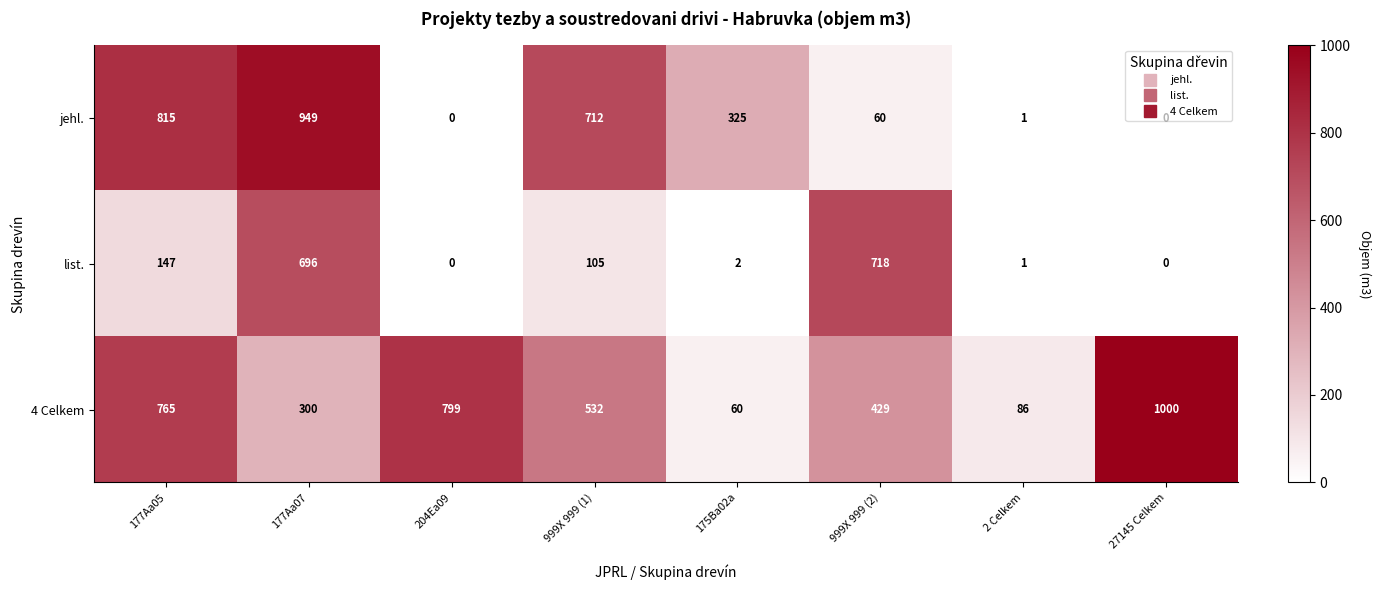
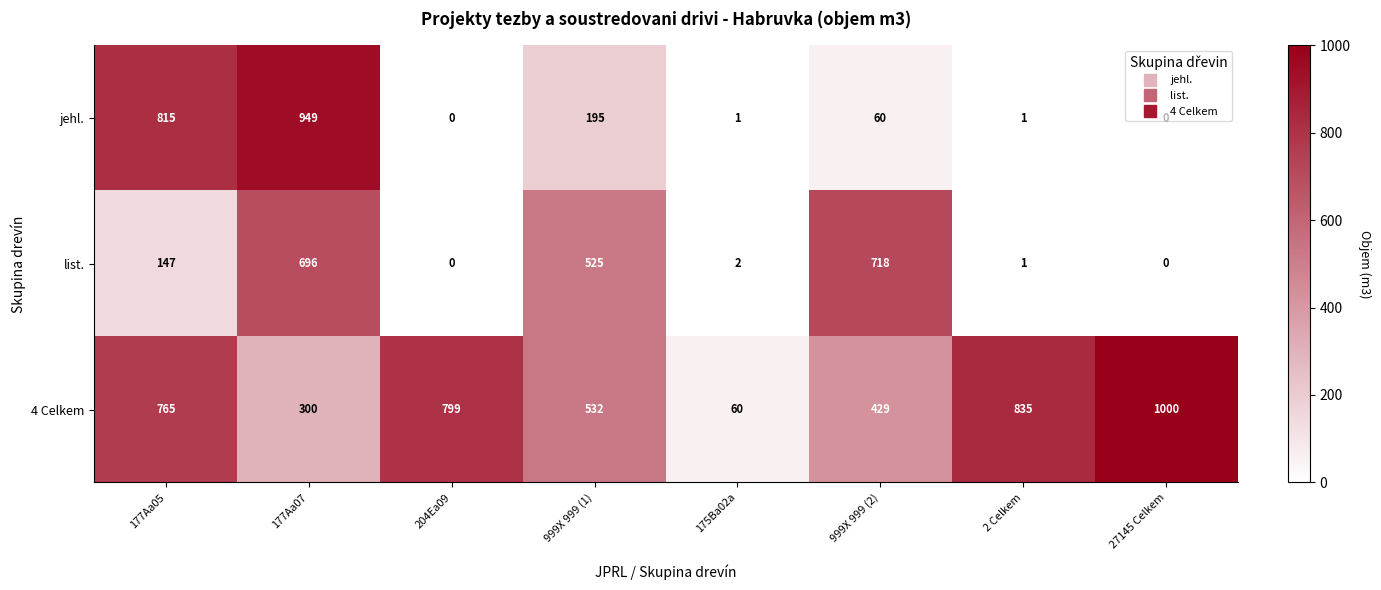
jehl., 999X 999 (1): 712 -> 195
jehl., 175Ba02a: 325 -> 1
list., 999X 999 (1): 105 -> 525
4 Celkem, 2 Celkem: 86 -> 835
